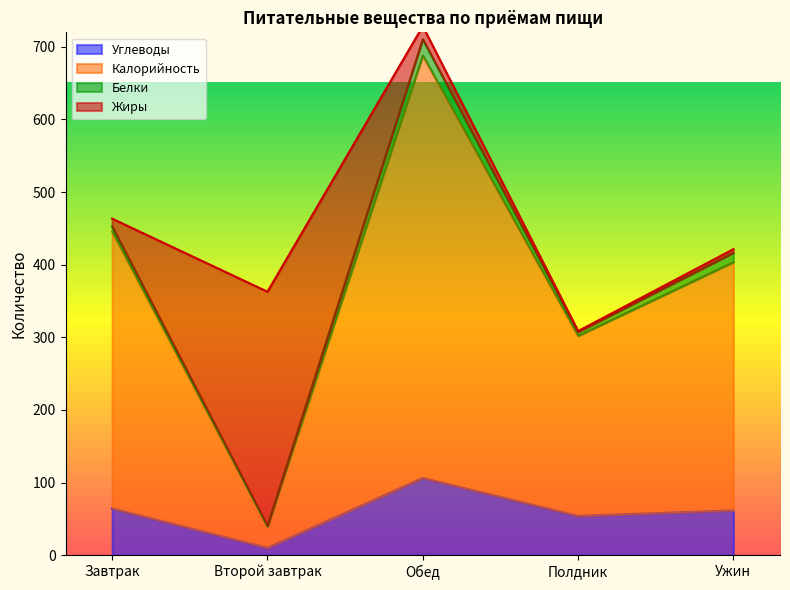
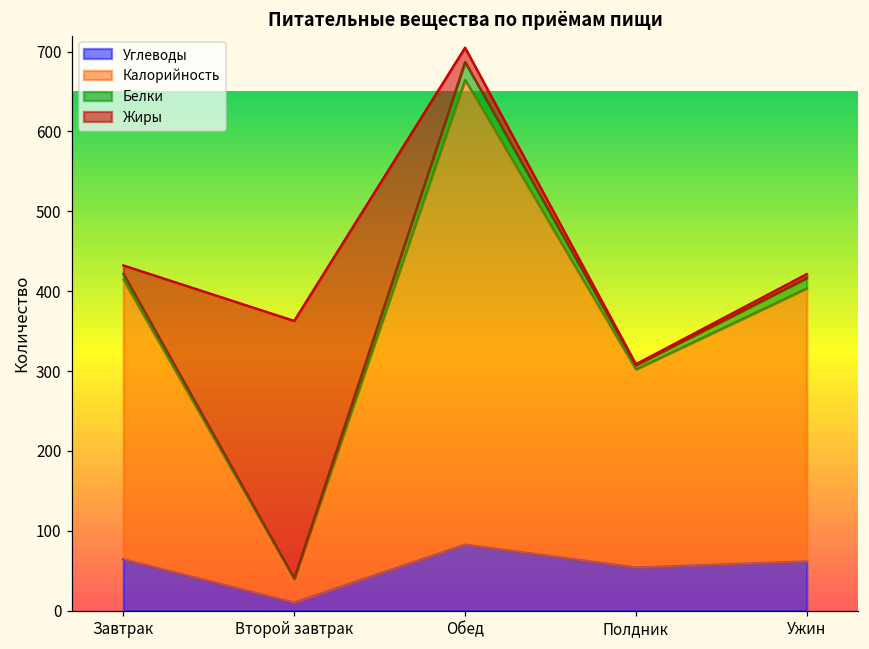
Калорийность, Завтрак: 380 -> 350
Углеводы, Обед: 110 -> 80
